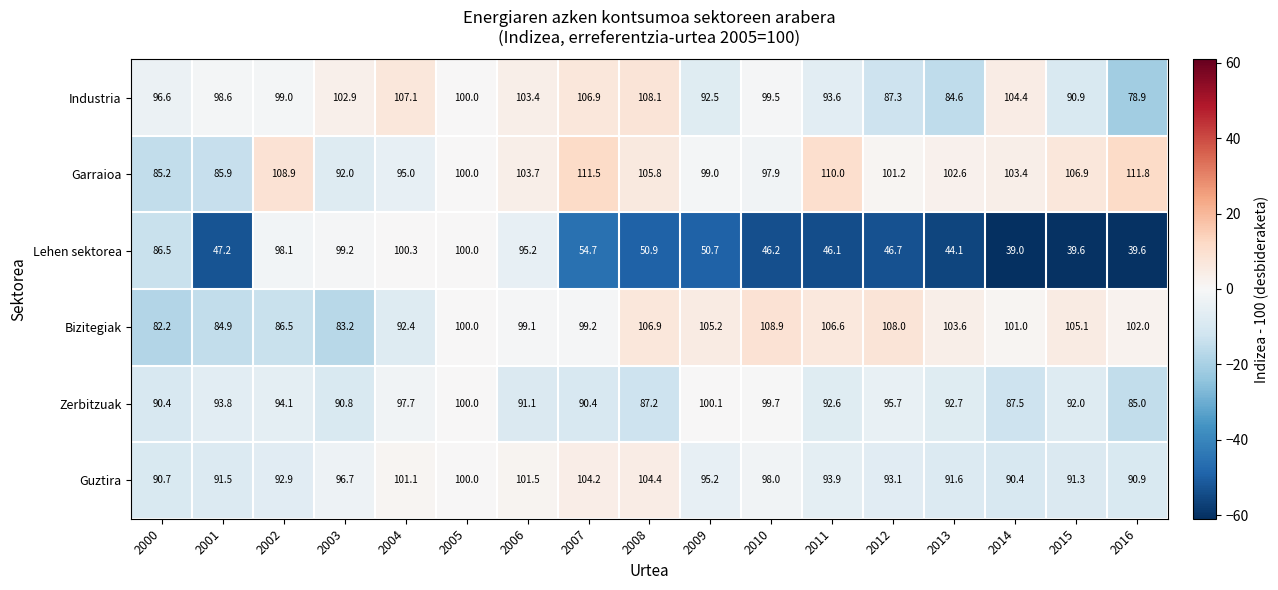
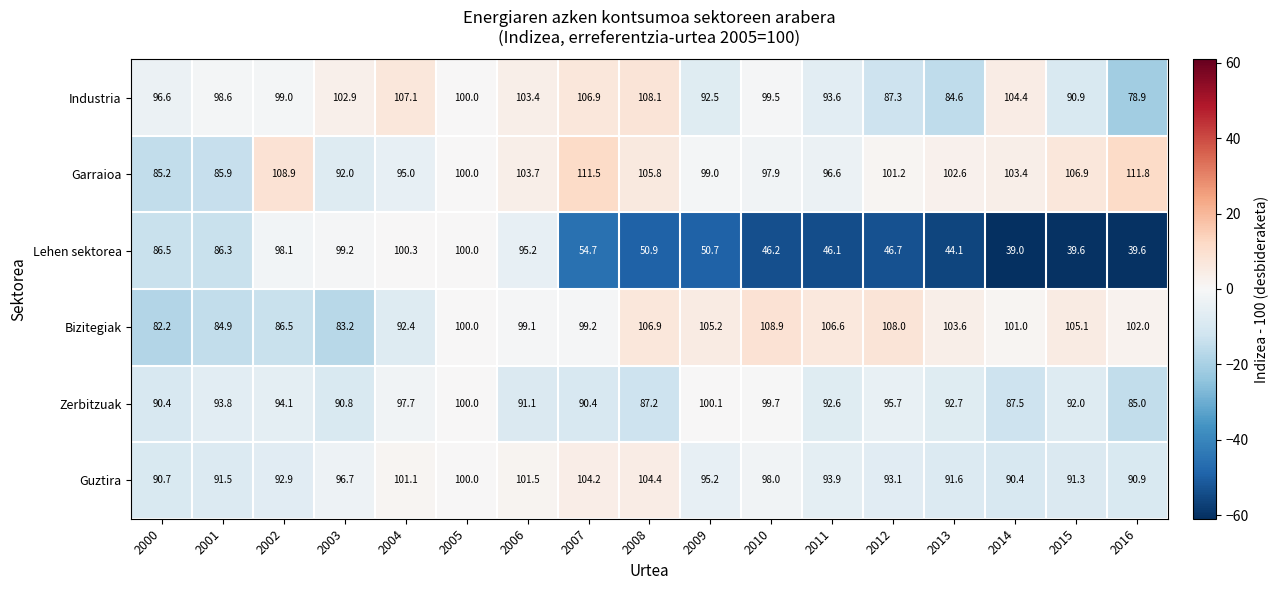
Garraioa, 2011: 110.0 -> 96.6
Lehen sektorea, 2001: 47.2 -> 86.3
